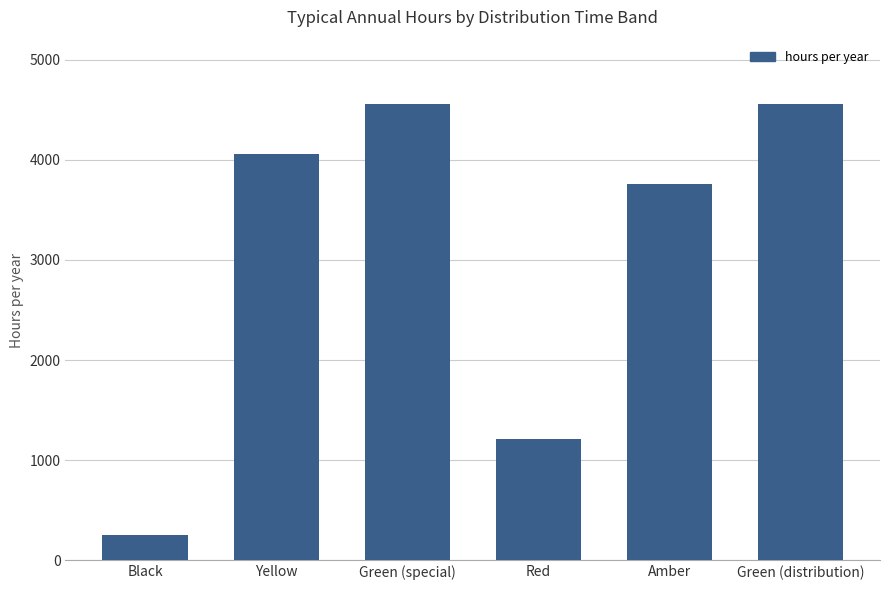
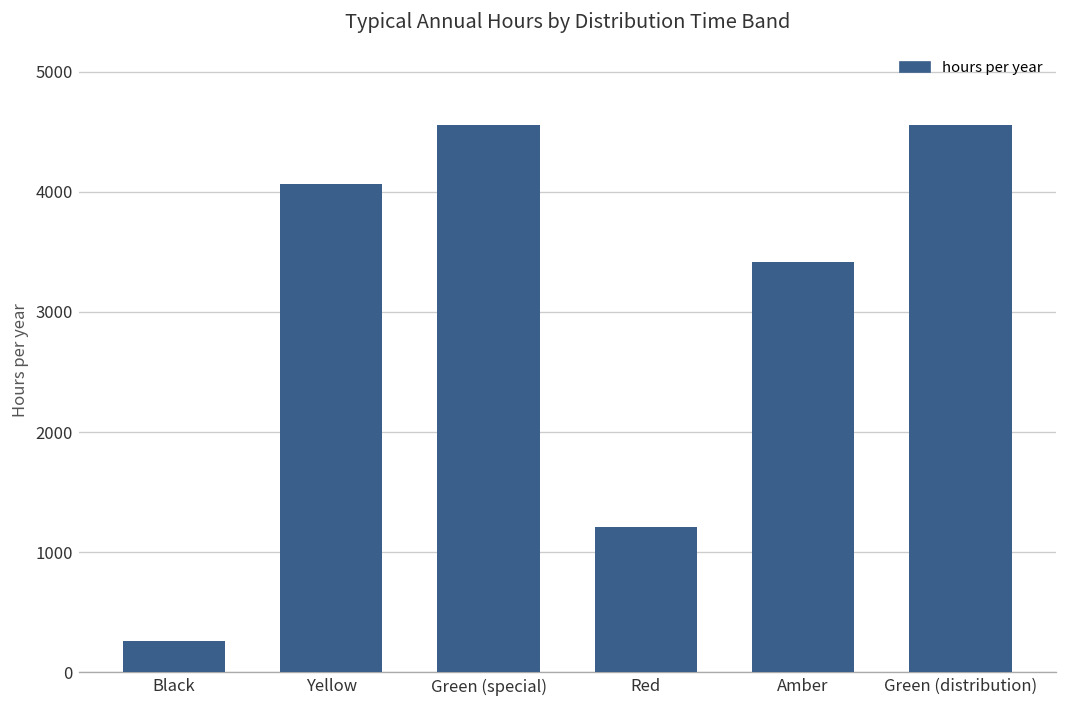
Amber: 3760 -> 3420
